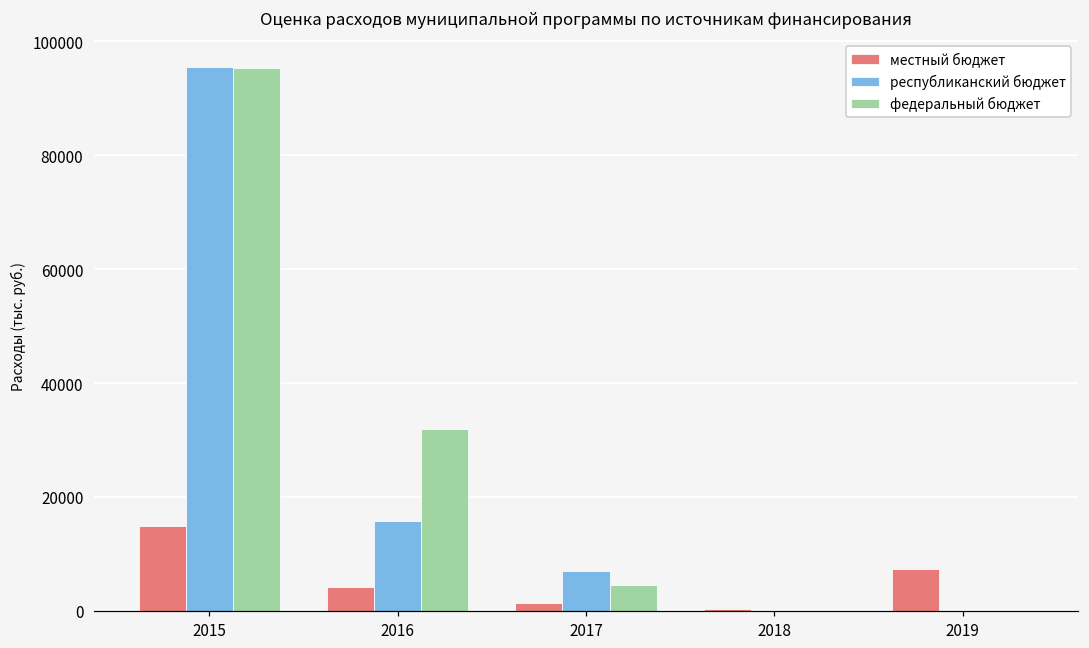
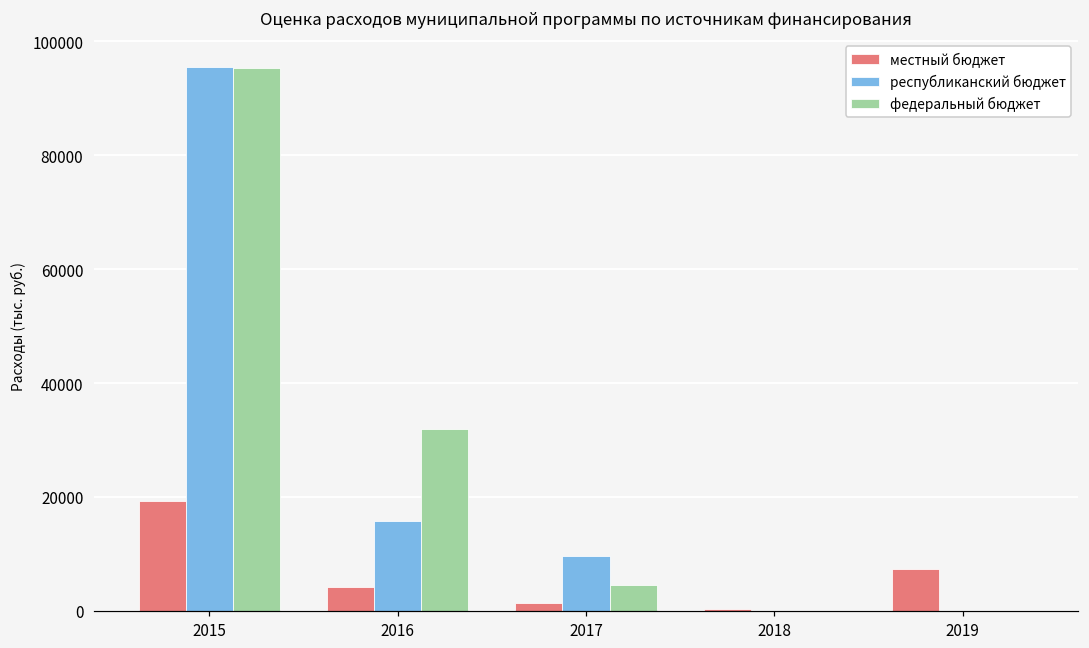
местный бюджет, 2015: 15000 -> 19000
республиканский бюджет, 2017: 7000 -> 10000
